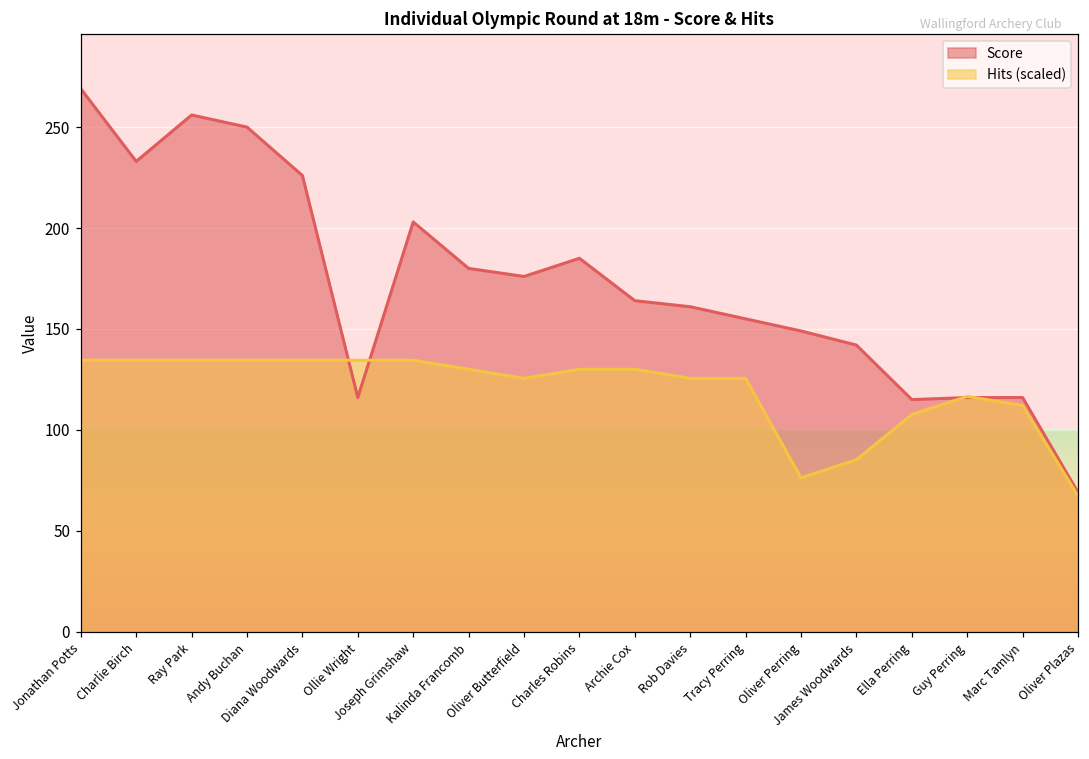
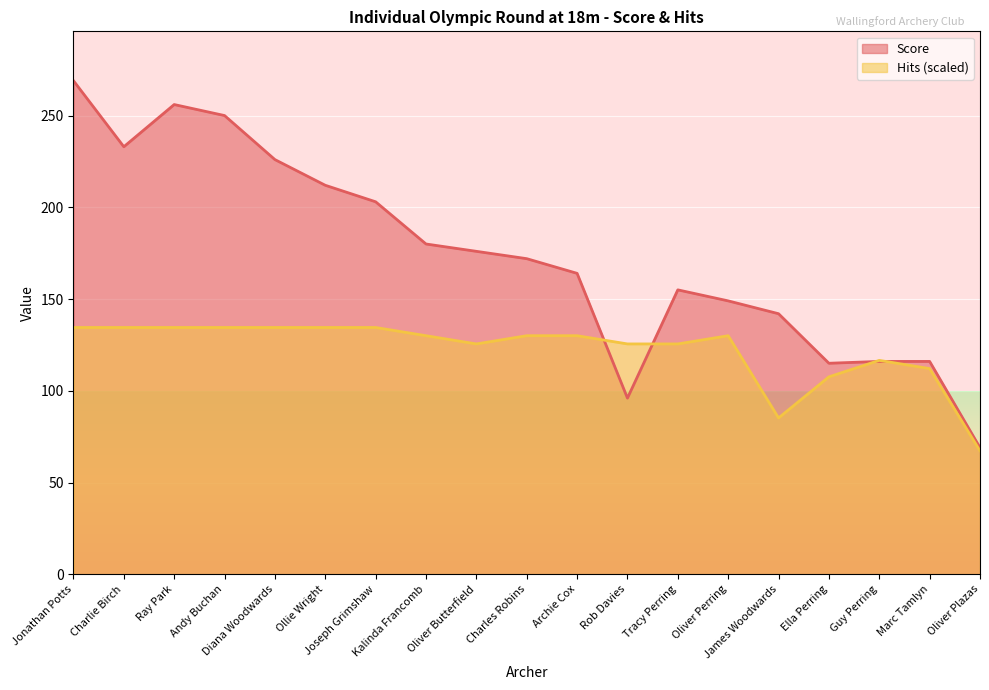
Score, Ollie Wright: 116 -> 212
Score, Charles Robins: 185 -> 172
Score, Rob Davies: 161 -> 96
Hits (scaled), Oliver Perring: 76 -> 130
